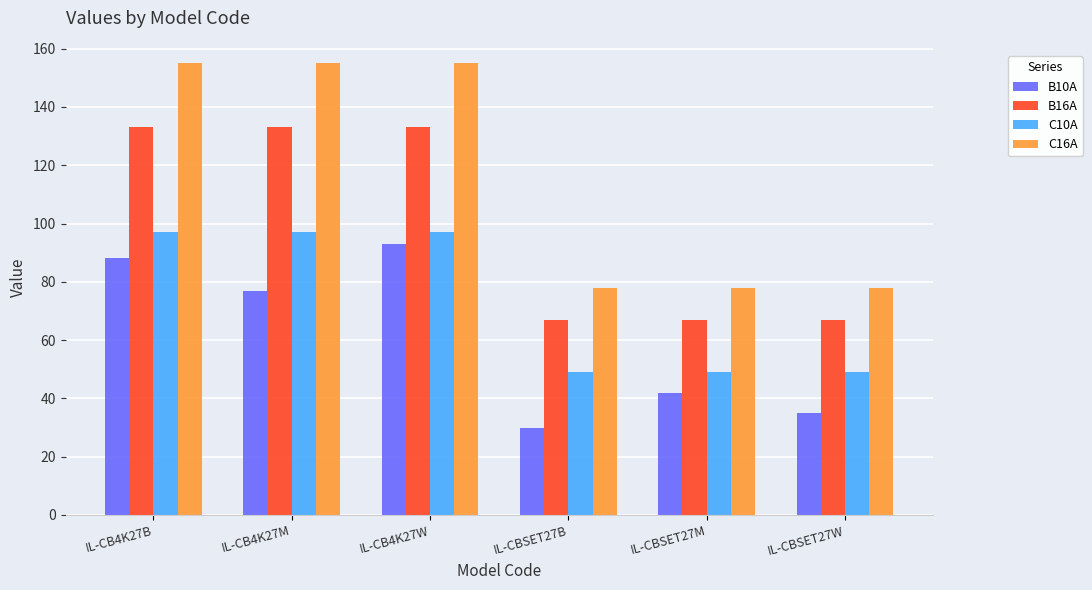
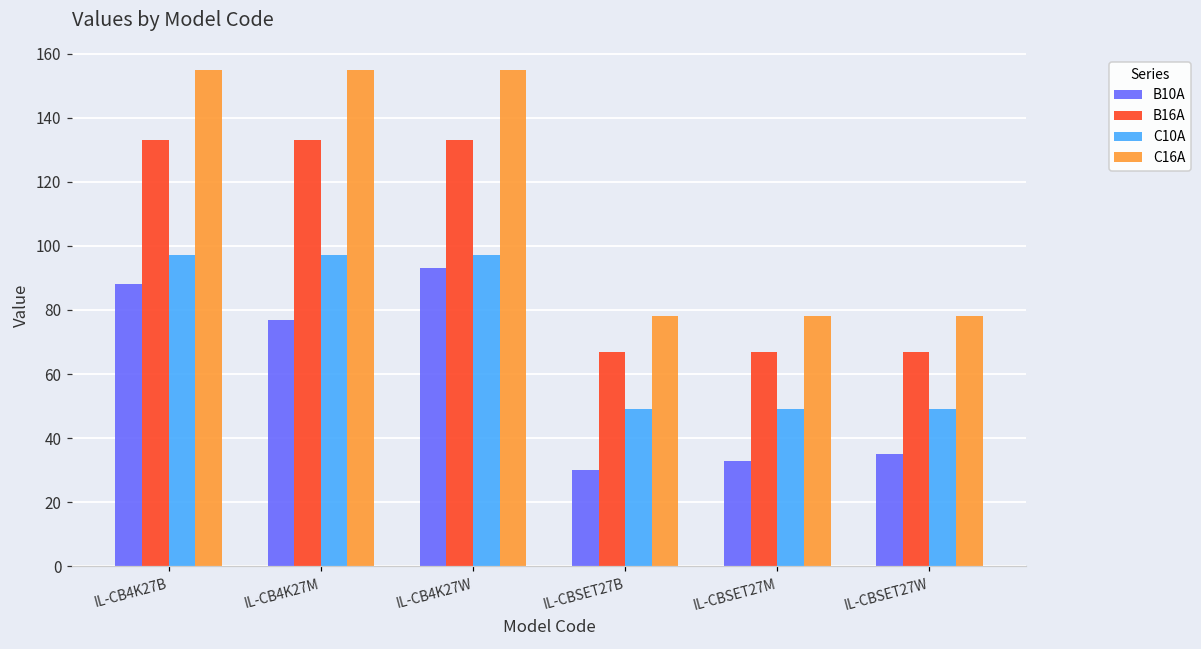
B10A, IL-CBSET27M: 42 -> 33
